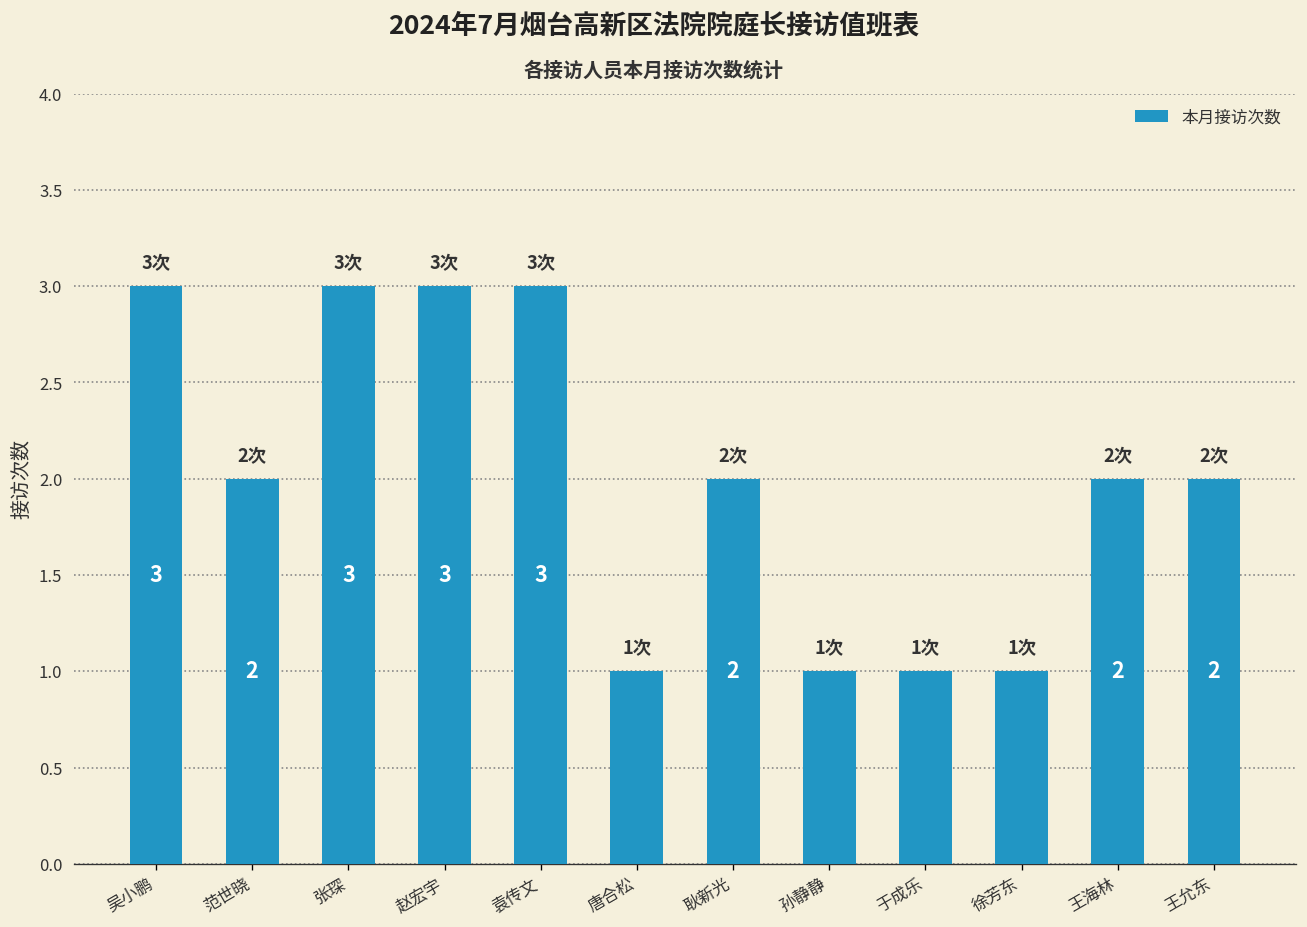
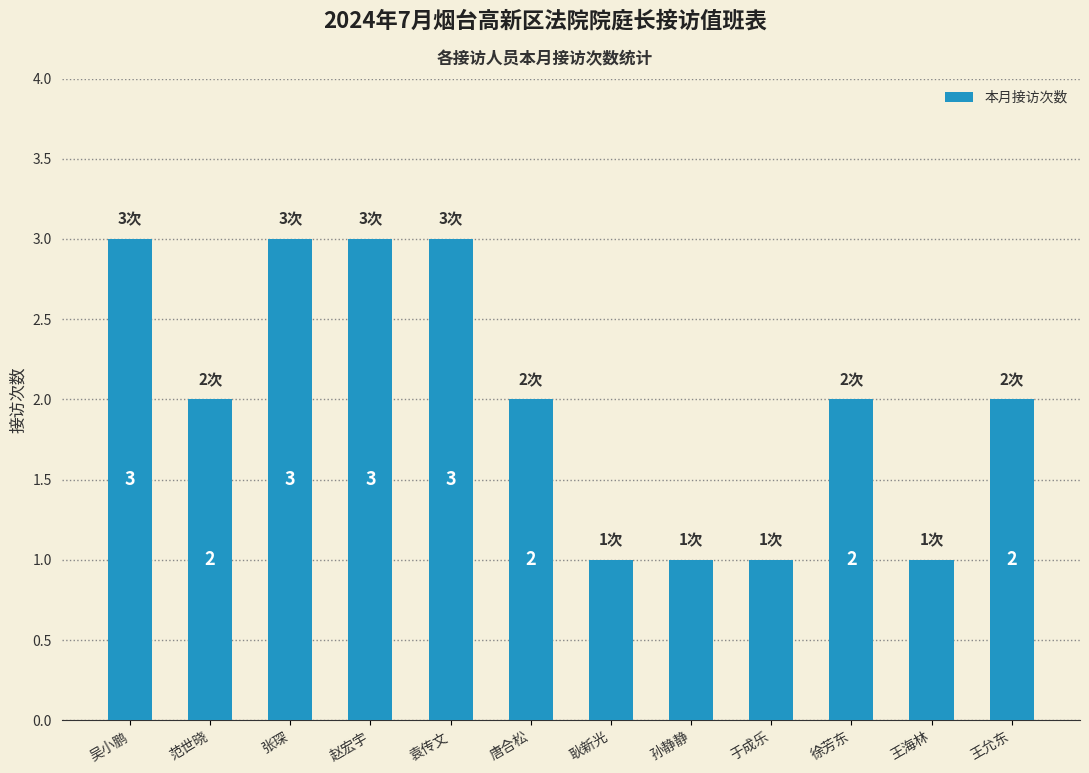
唐合松: 1次 -> 2次
耿新光: 2次 -> 1次
徐芳东: 1次 -> 2次
王海林: 2次 -> 1次
